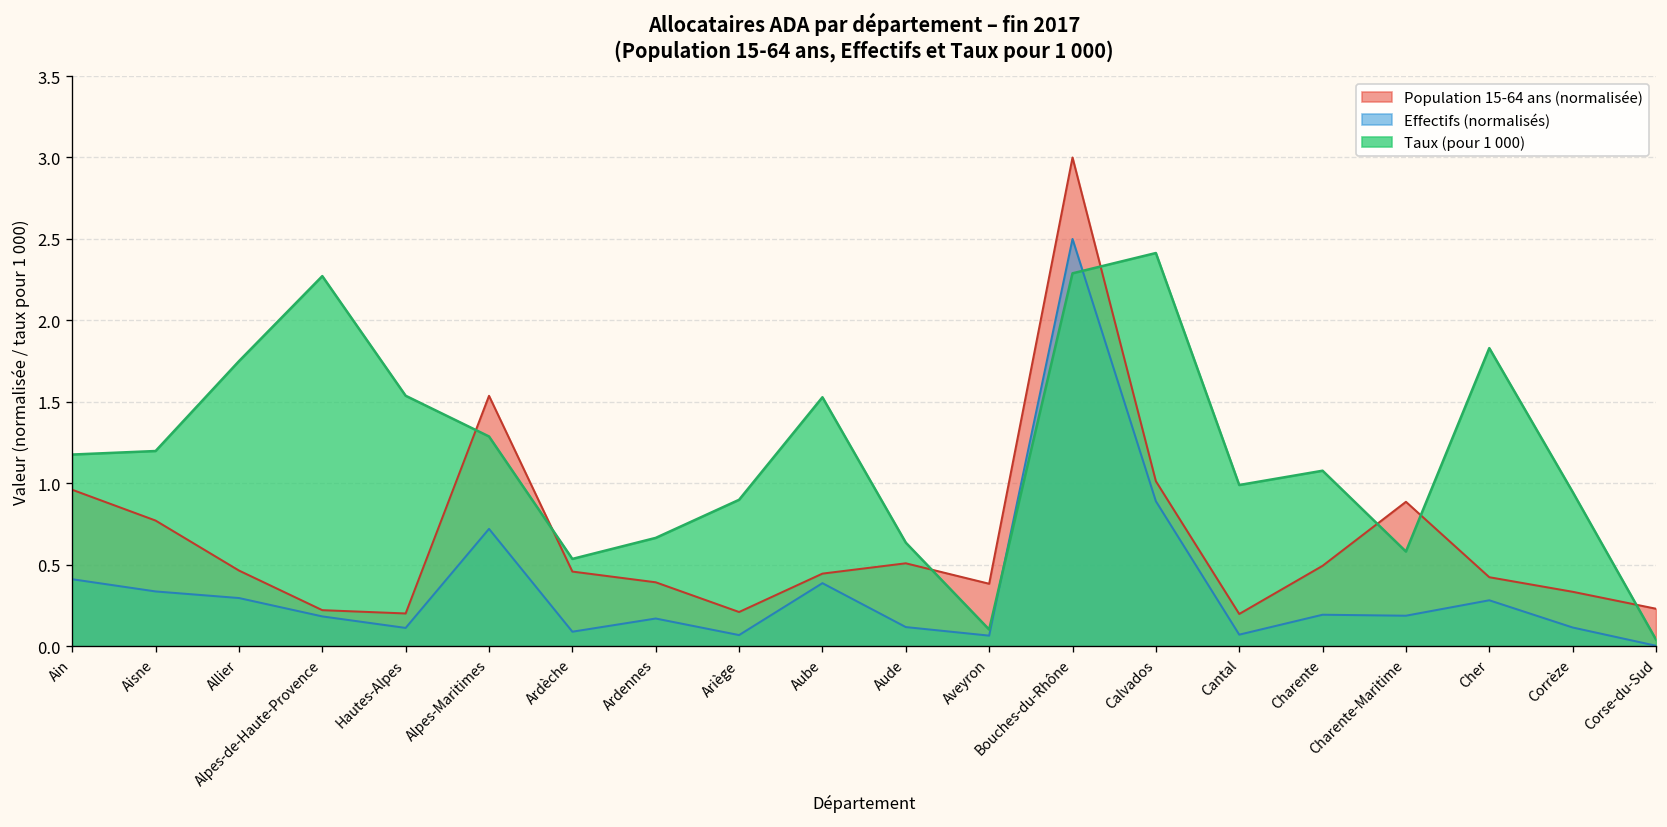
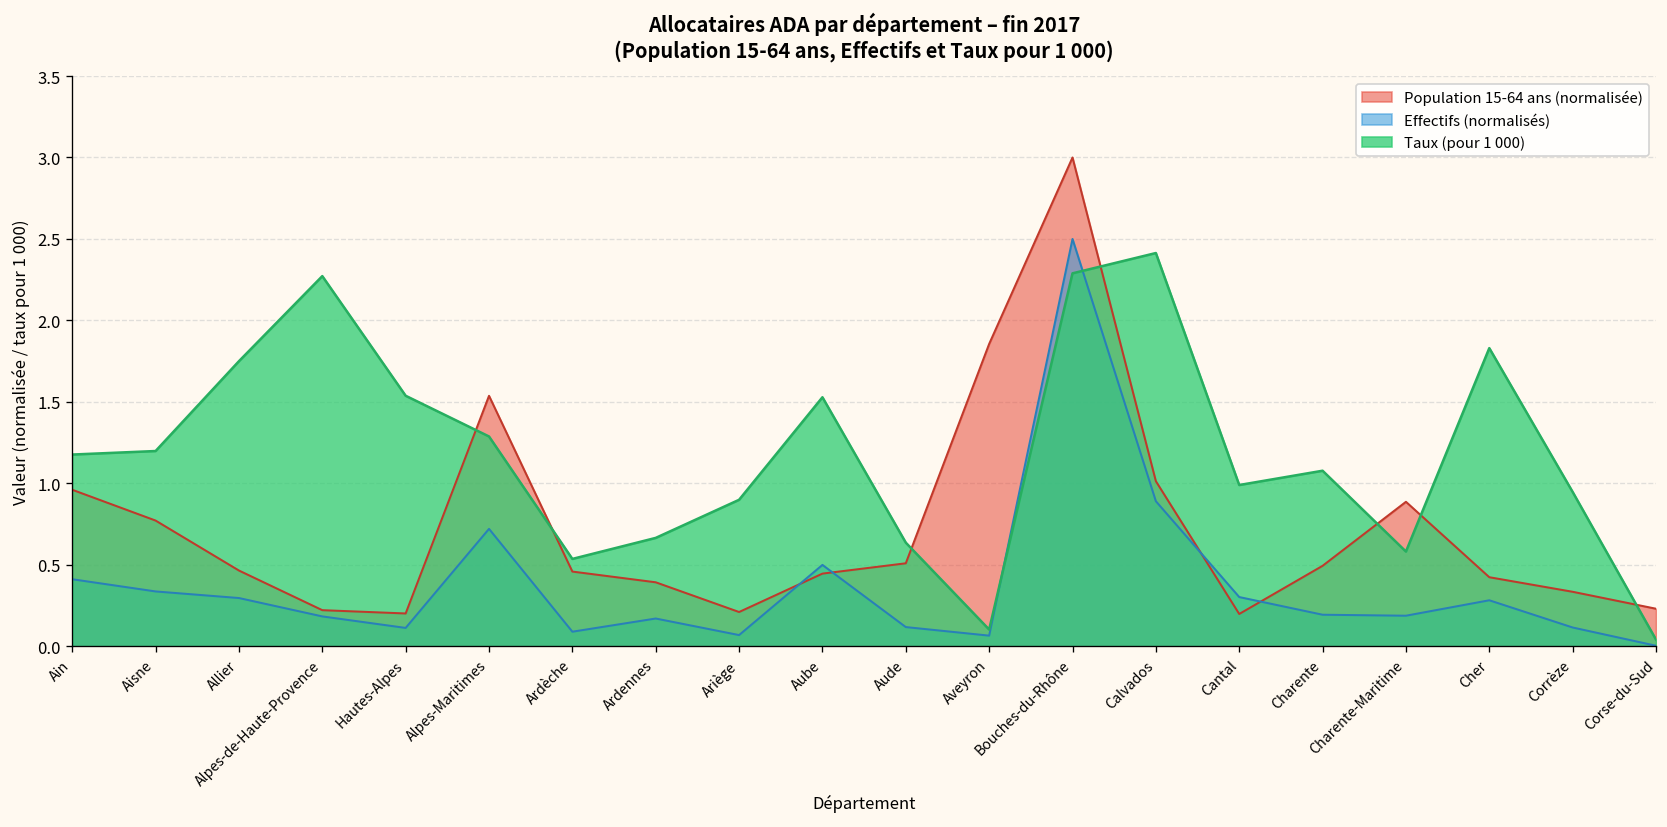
Effectifs (normalisés), Aube: 0.39 -> 0.50
Population 15-64 ans (normalisée), Aveyron: 0.38 -> 1.86
Effectifs (normalisés), Cantal: 0.07 -> 0.30
